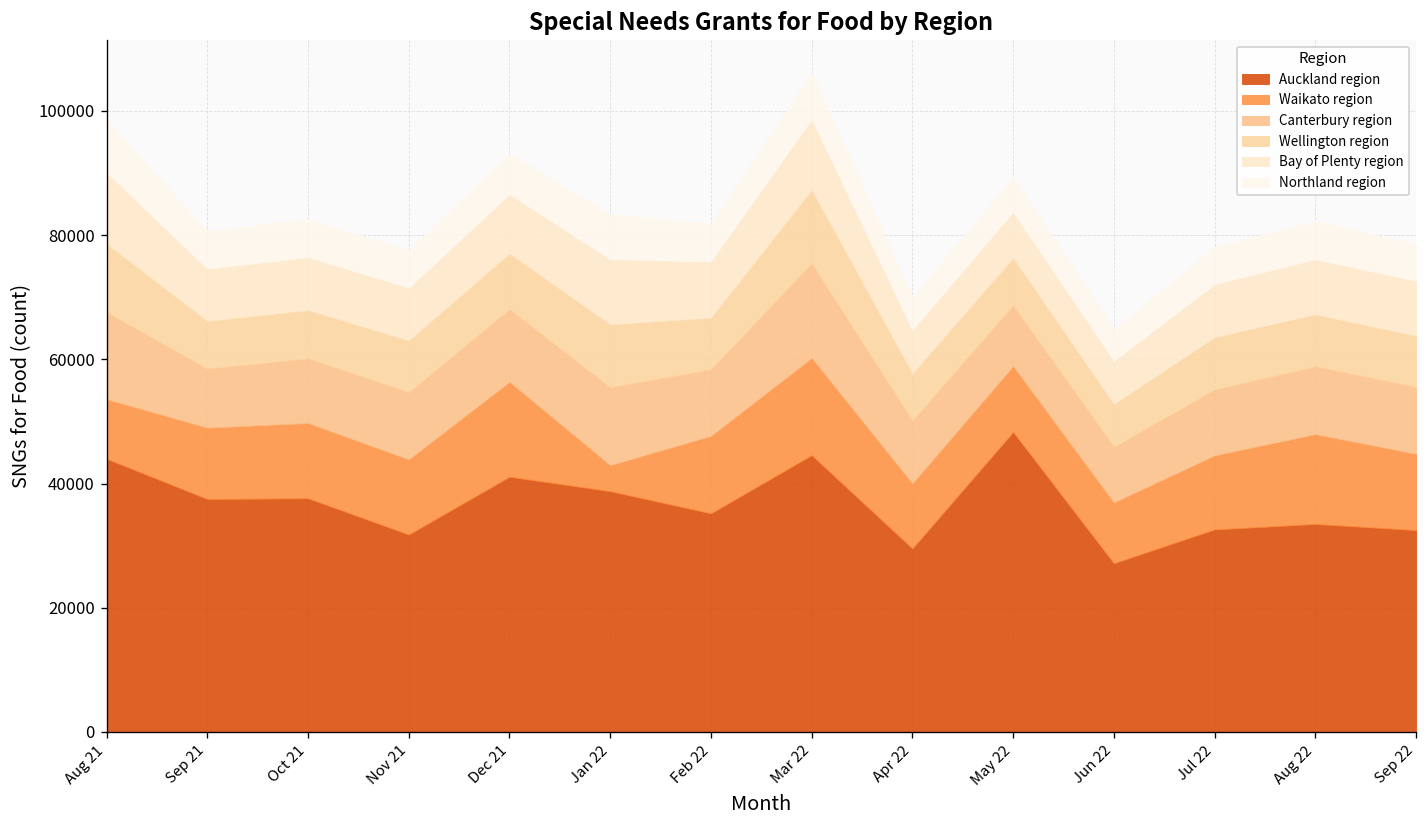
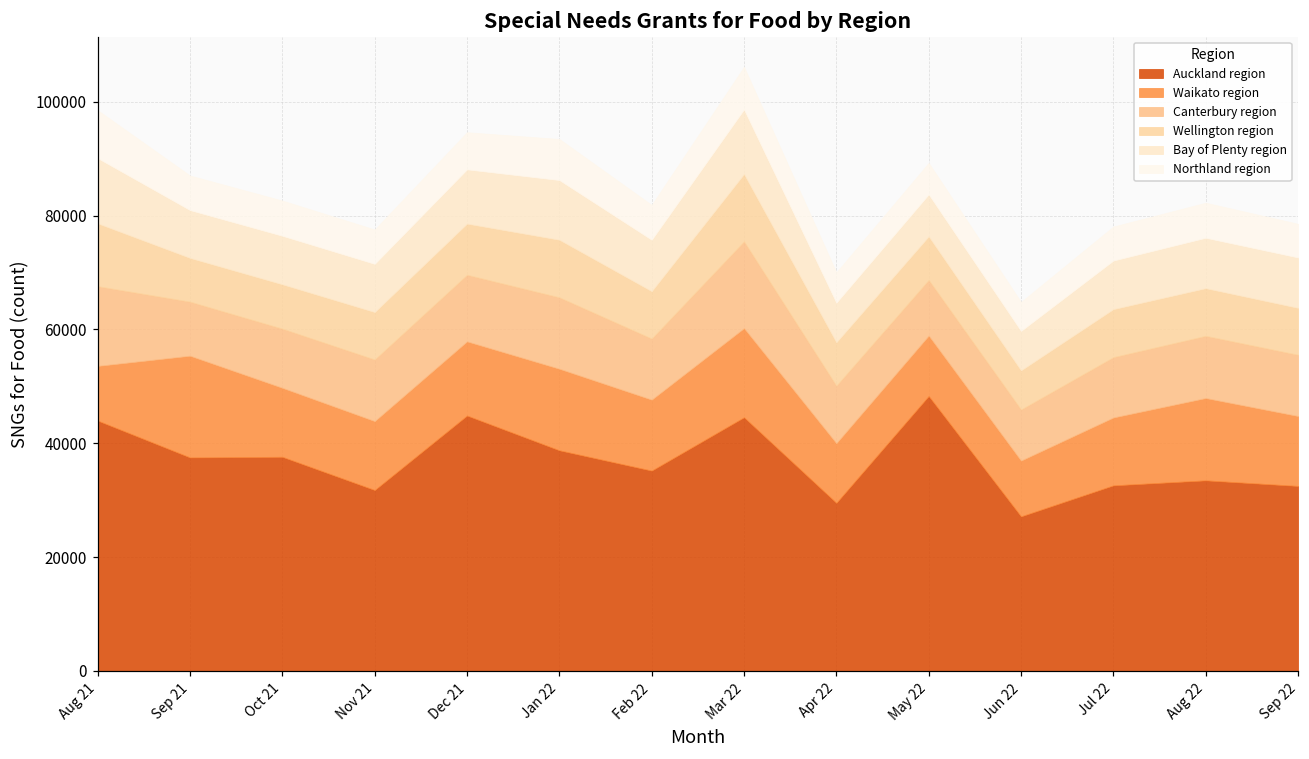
Waikato region, Sep 21: 11000 -> 18000
Auckland region, Dec 21: 41000 -> 45000
Waikato region, Dec 21: 15000 -> 13000
Waikato region, Jan 22: 4000 -> 14000
